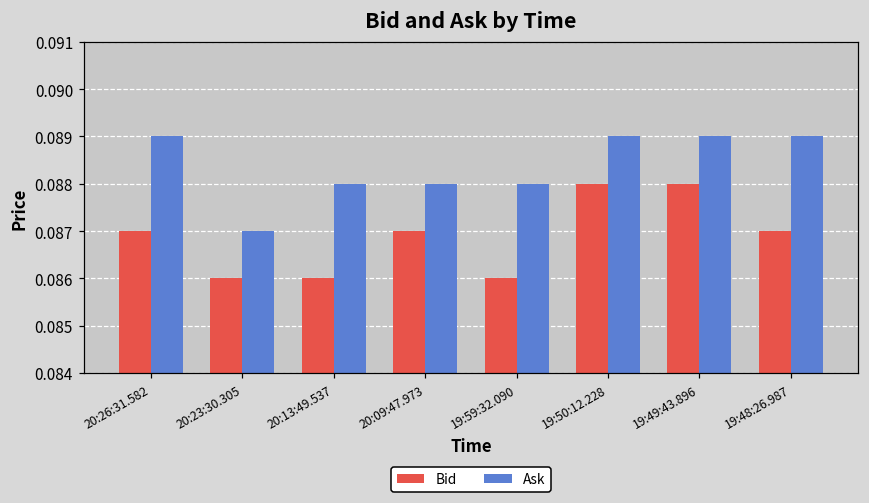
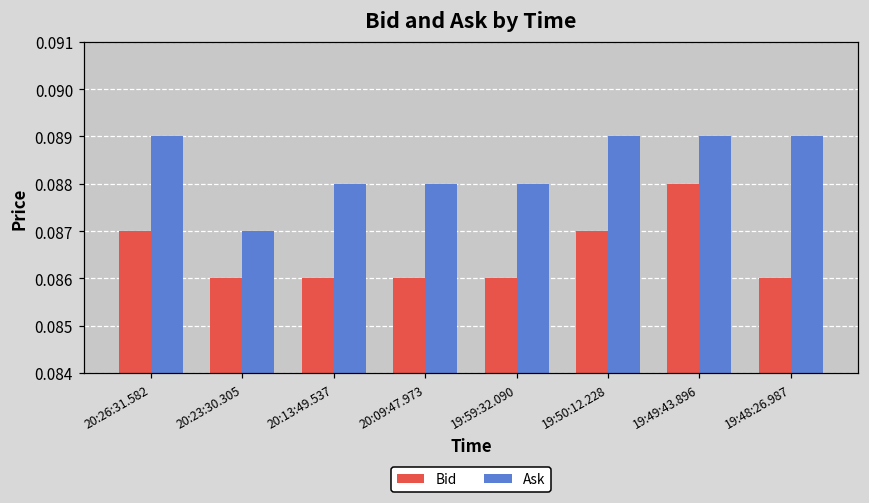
Bid, 20:09:47.973: 0.087 -> 0.086
Bid, 19:50:12.228: 0.088 -> 0.087
Bid, 19:48:26.987: 0.087 -> 0.086
